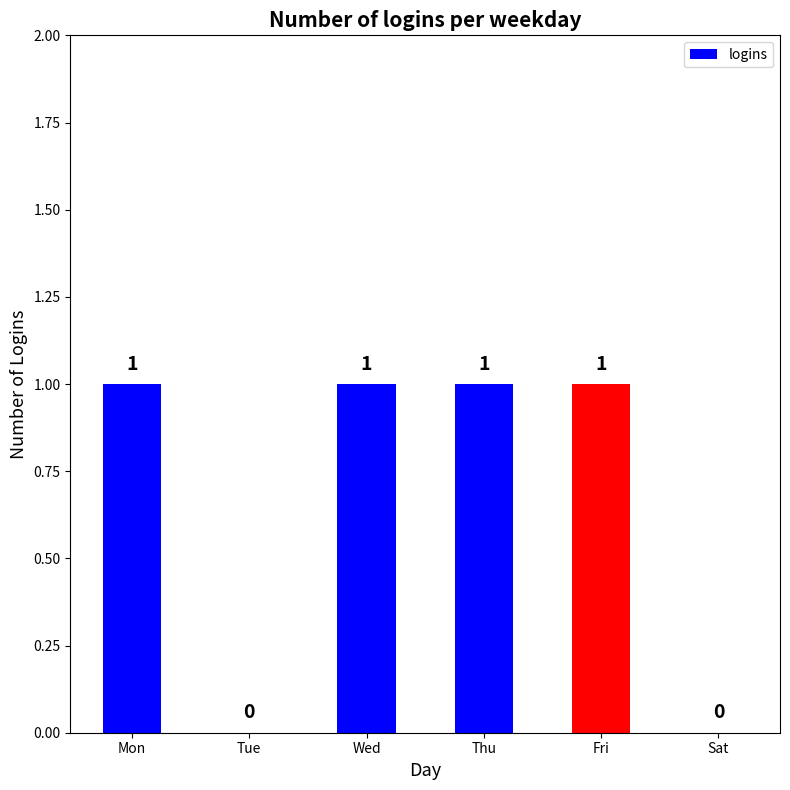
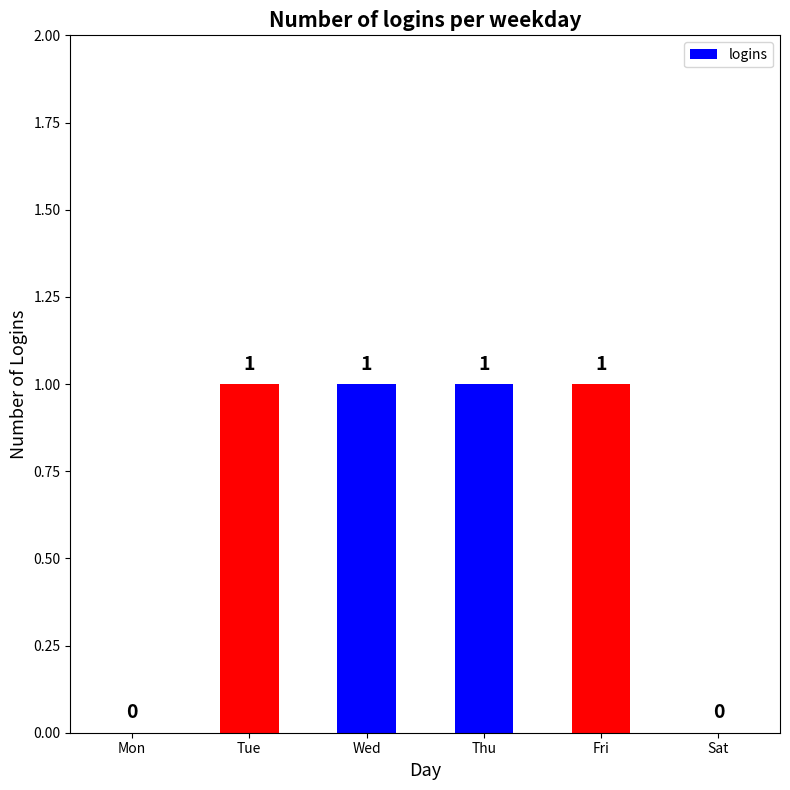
Mon: 1 -> 0
Tue: 0 -> 1
